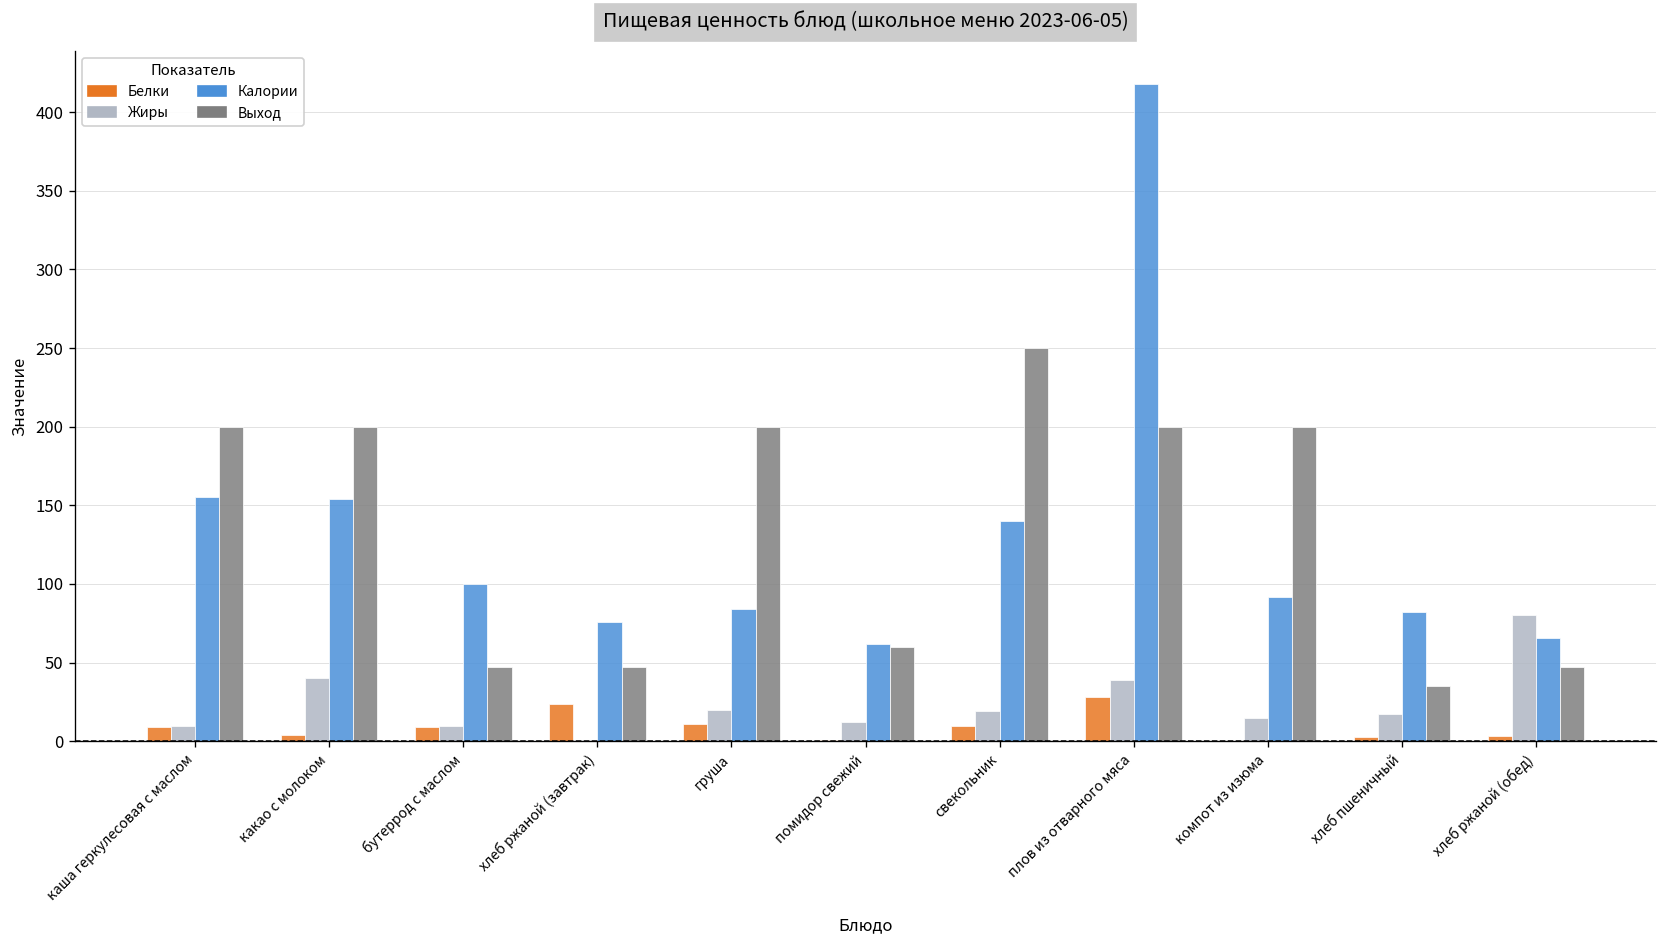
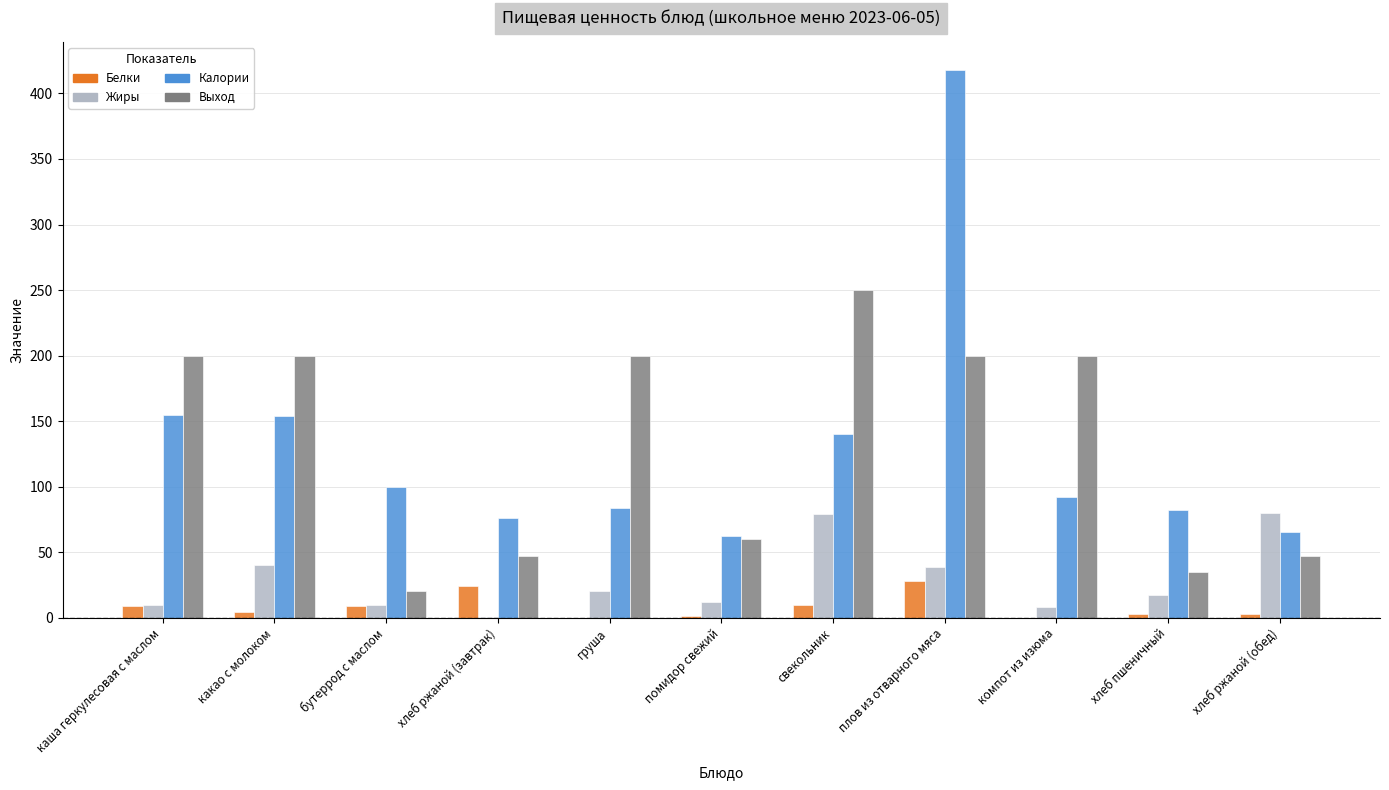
Выход, бутеррод с маслом: 47 -> 20
Белки, груша: 11 -> 0
Жиры, свекольник: 19 -> 79
Жиры, компот из изюма: 15 -> 8
